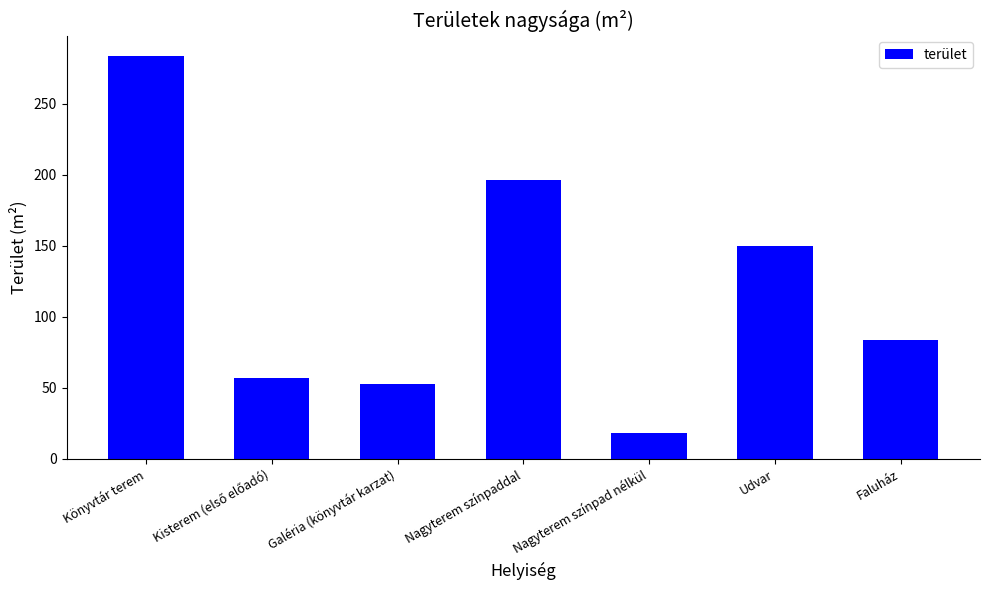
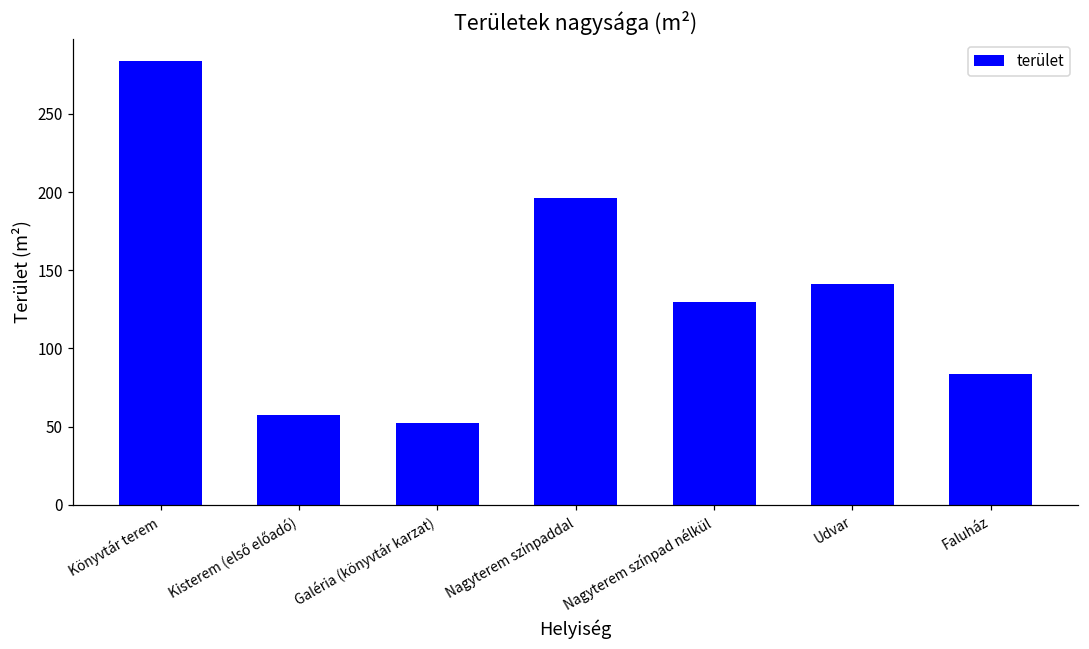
Nagyterem színpad nélkül: 19 -> 130
Udvar: 150 -> 141
